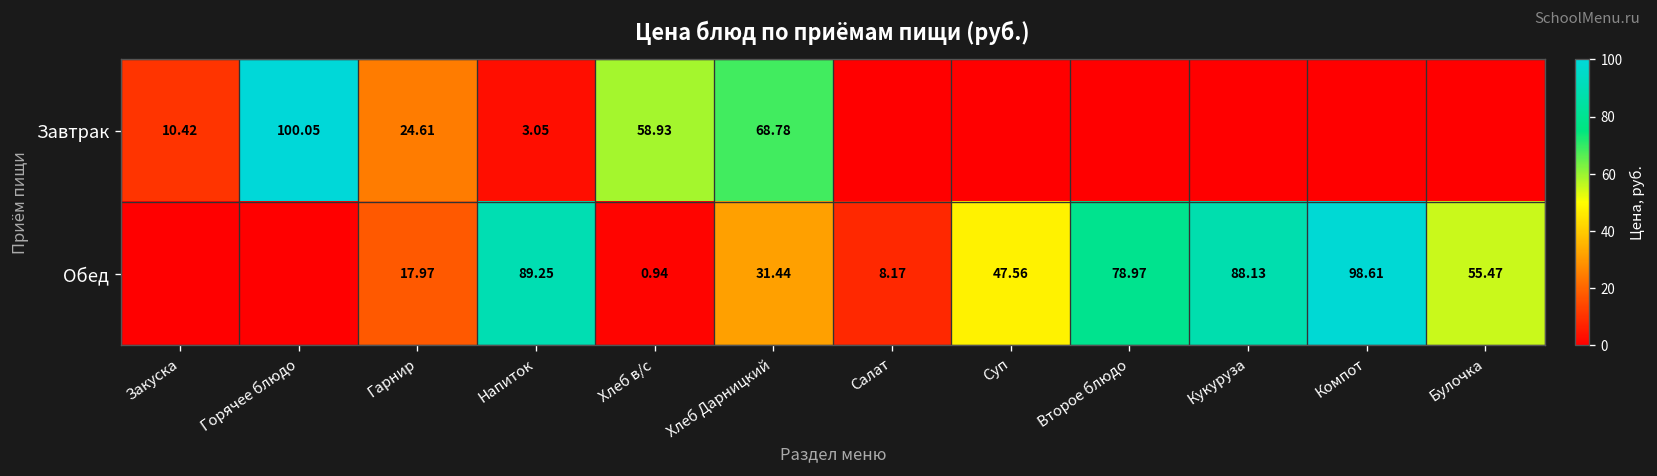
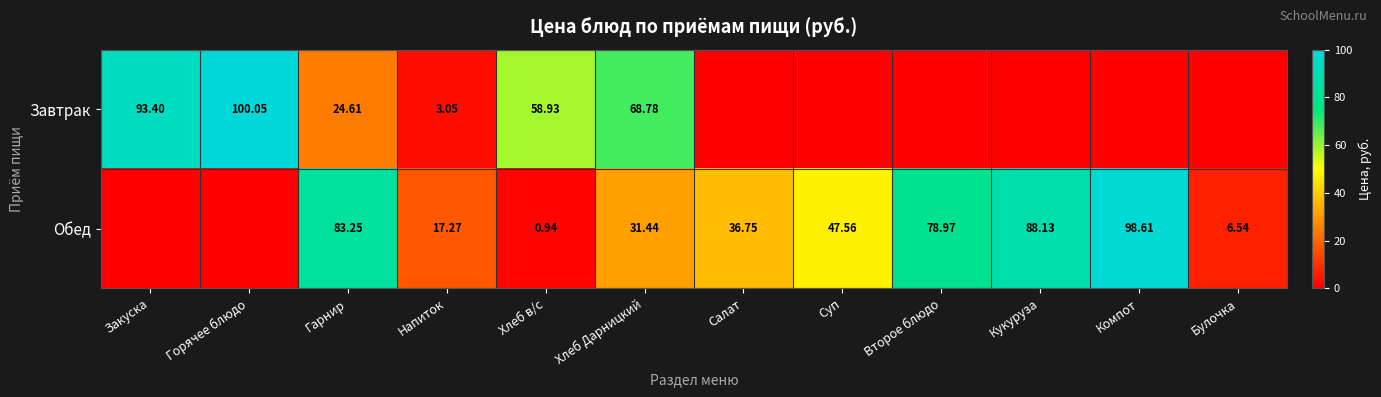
Завтрак, Закуска: 10.42 -> 93.40
Обед, Гарнир: 17.97 -> 83.25
Обед, Напиток: 89.25 -> 17.27
Обед, Салат: 8.17 -> 36.75
Обед, Булочка: 55.47 -> 6.54
